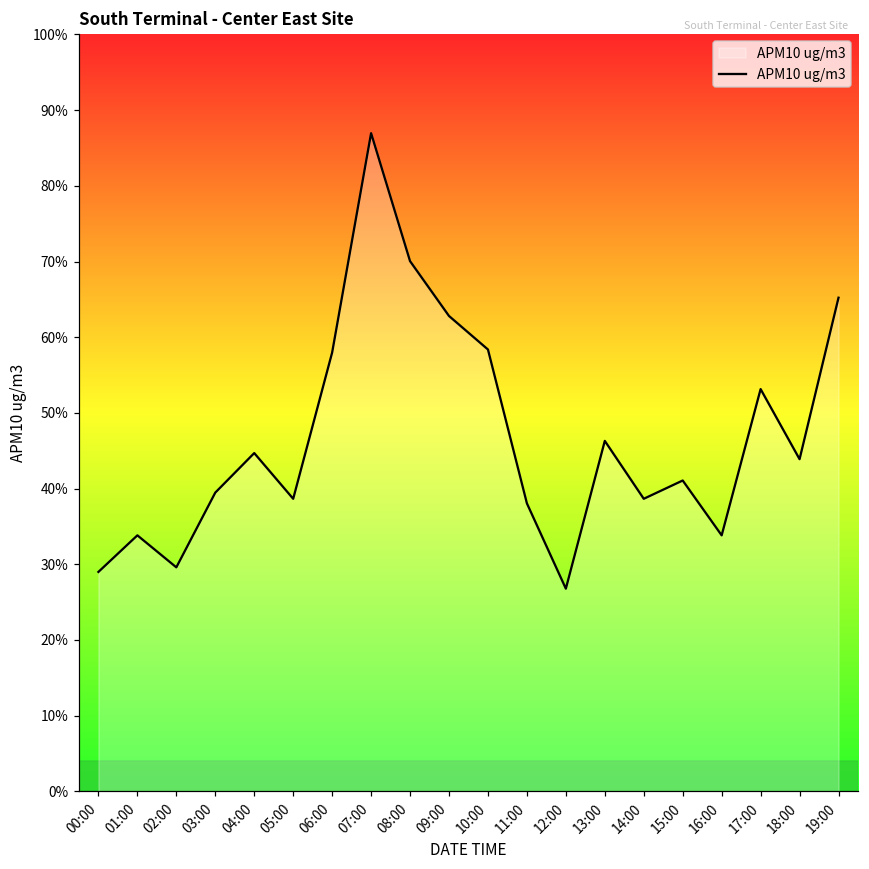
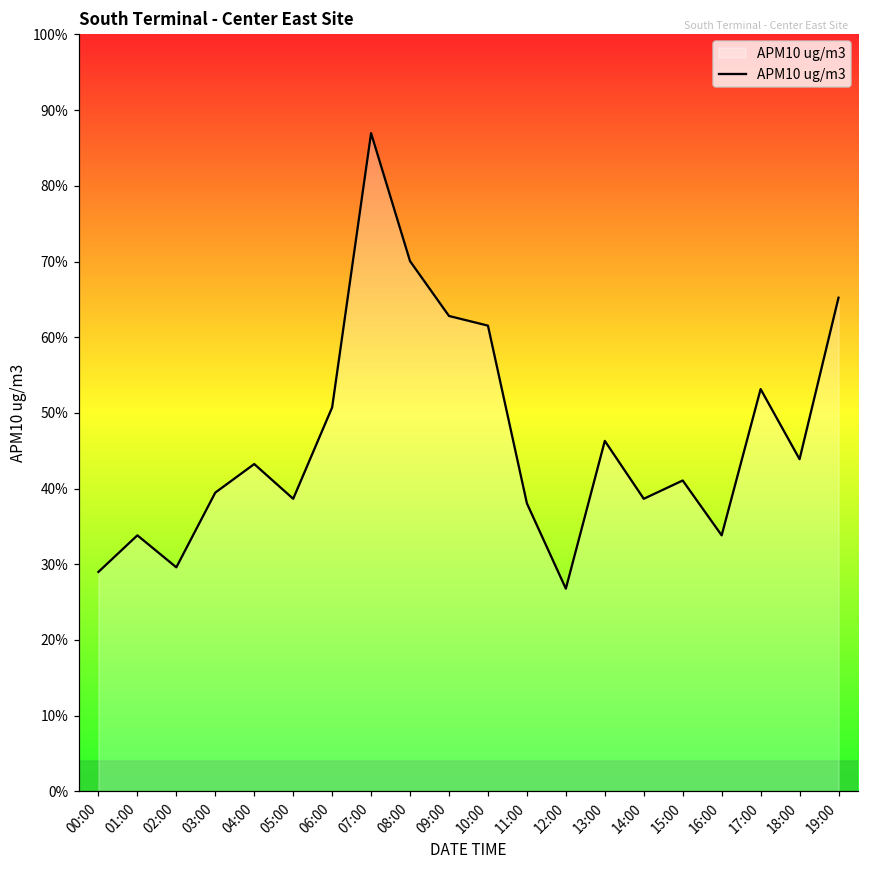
04:00: 45% -> 43%
06:00: 58% -> 51%
10:00: 58% -> 62%
